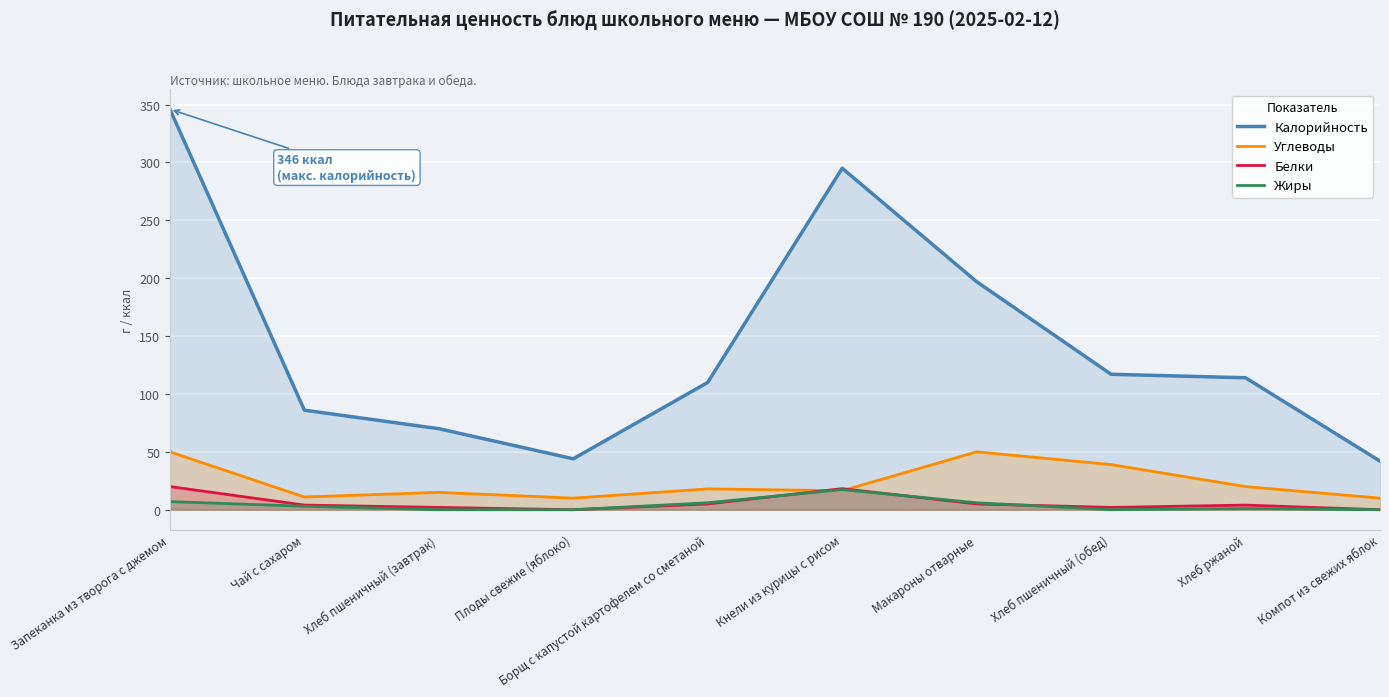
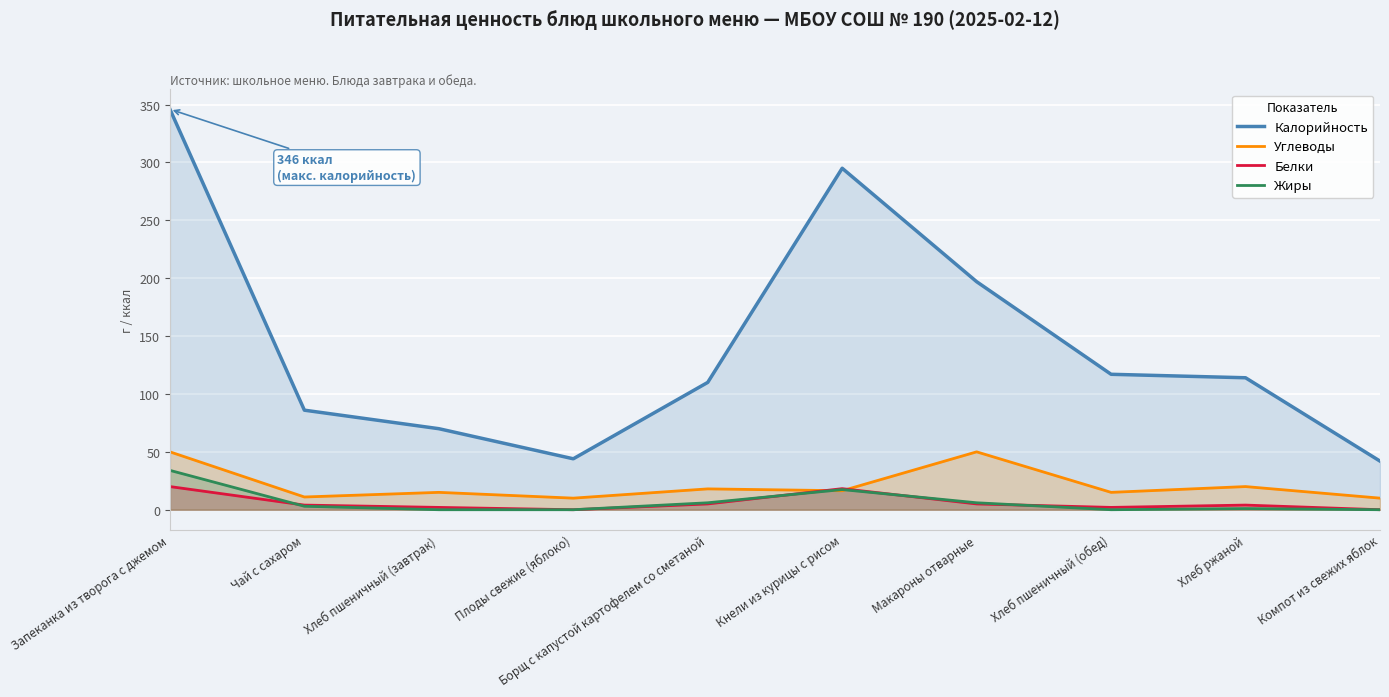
Жиры, Запеканка из творога с джемом: 7 -> 34
Углеводы, Хлеб пшеничный (обед): 39 -> 15
